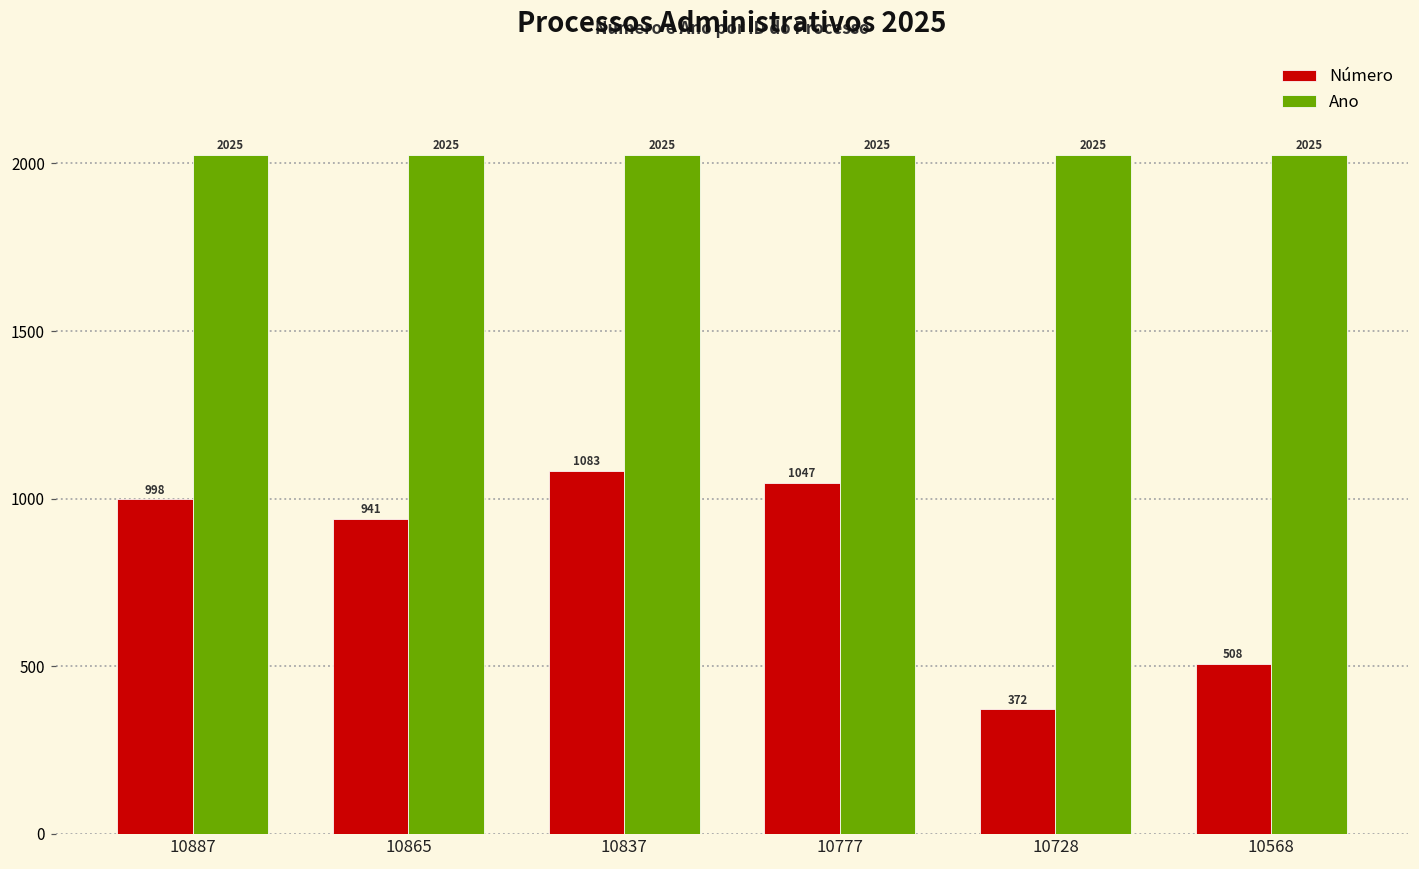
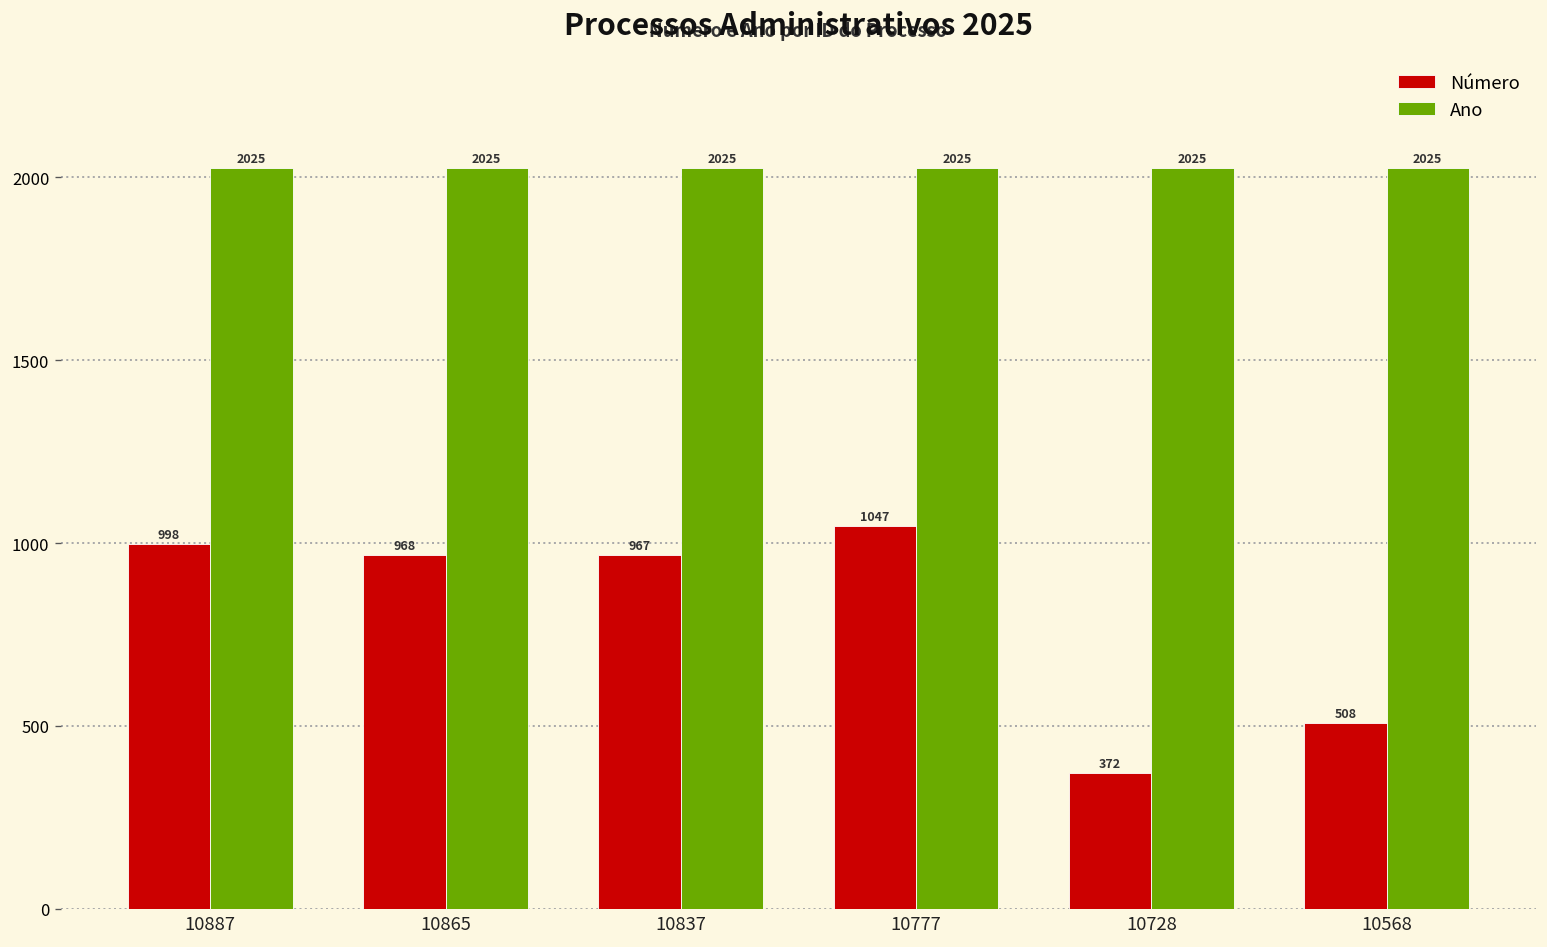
Número, 10865: 941 -> 968
Número, 10837: 1083 -> 967
